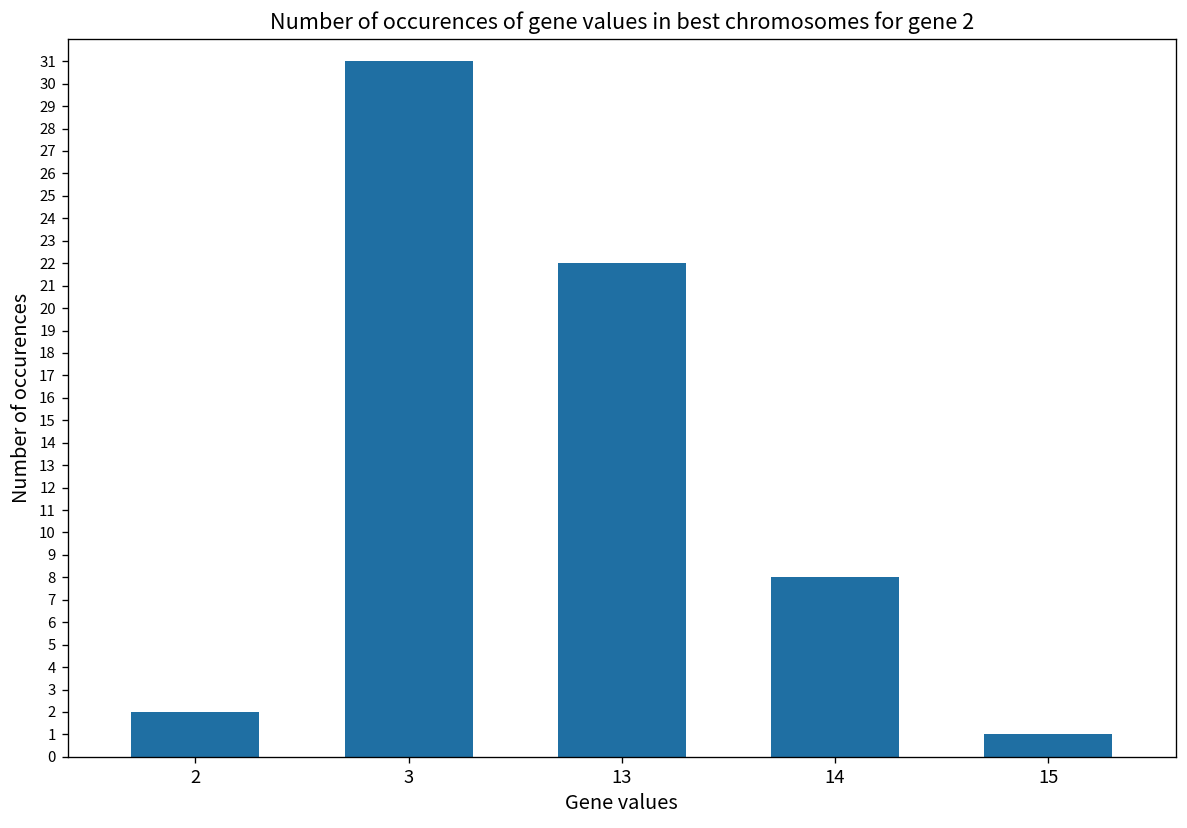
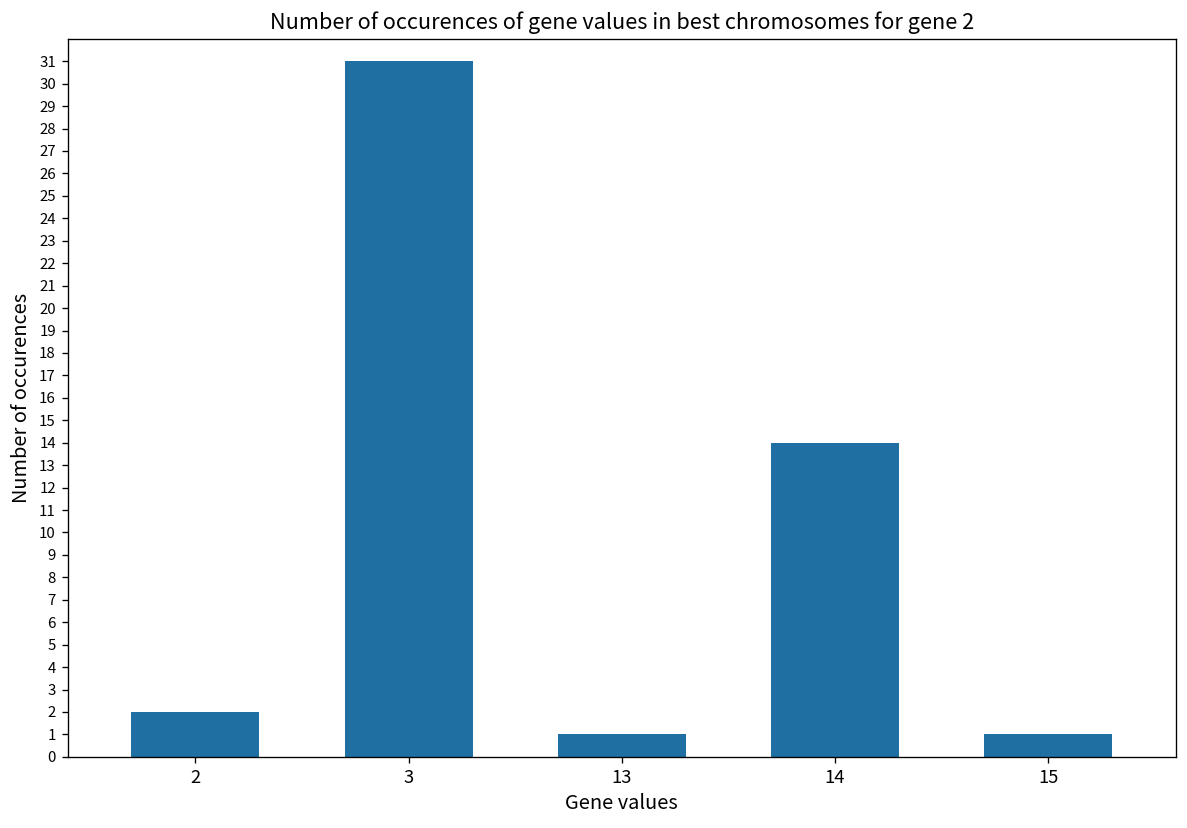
13: 22 -> 1
14: 8 -> 14
